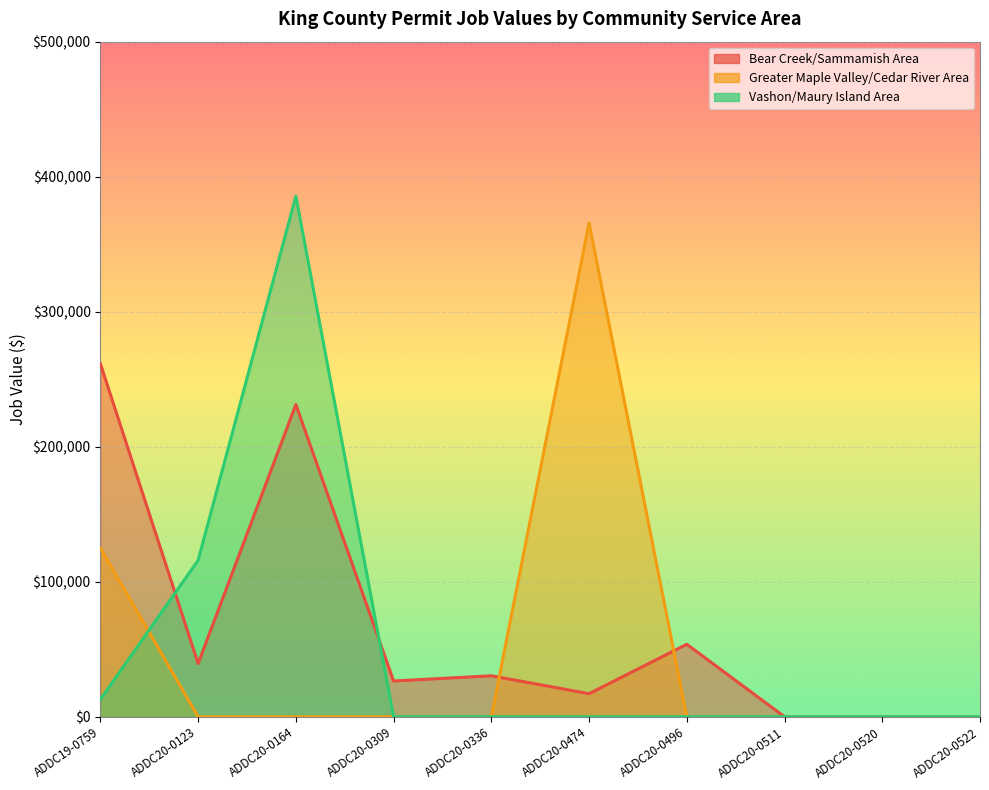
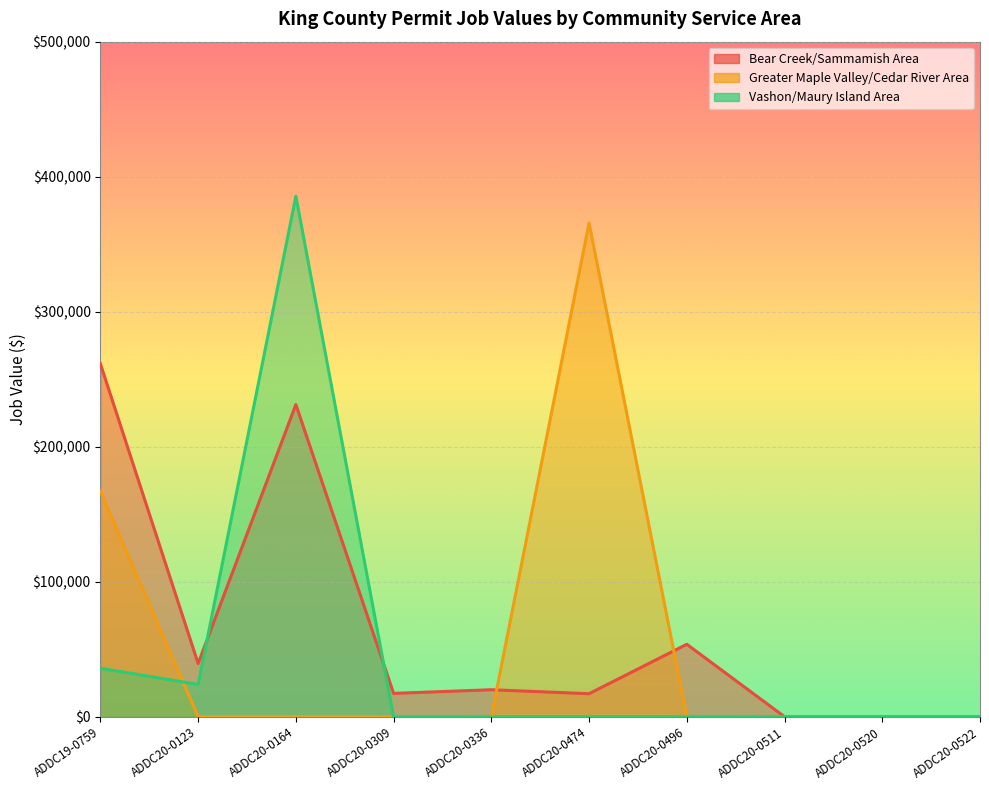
Greater Maple Valley/Cedar River Area, ADDC19-0759: $125,000 -> $167,000
Vashon/Maury Island Area, ADDC19-0759: $13,000 -> $36,000
Vashon/Maury Island Area, ADDC20-0123: $116,000 -> $24,000
Bear Creek/Sammamish Area, ADDC20-0309: $26,000 -> $17,000
Bear Creek/Sammamish Area, ADDC20-0336: $30,000 -> $20,000
